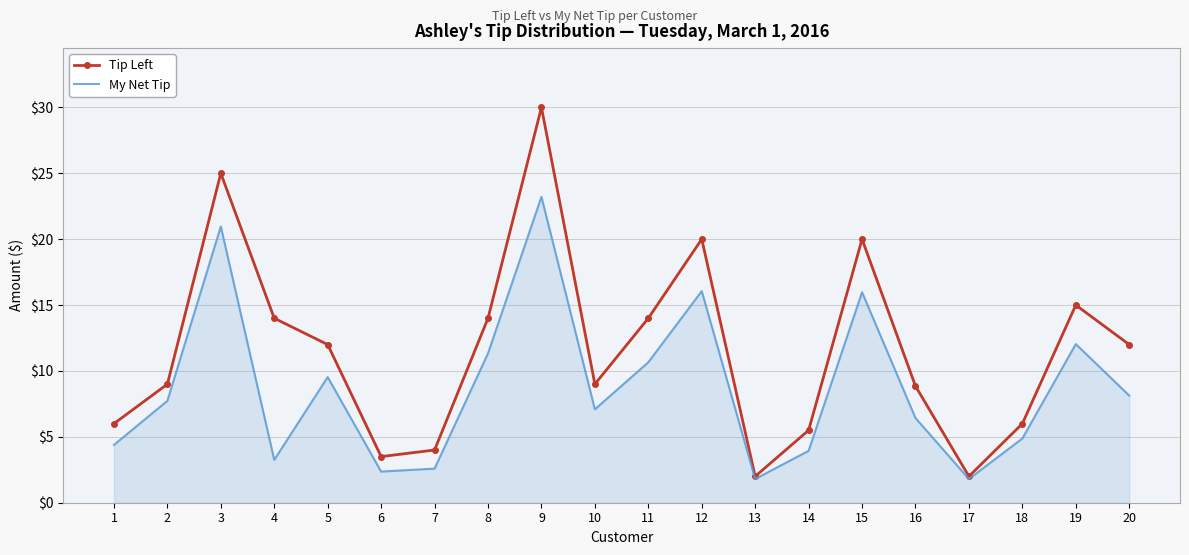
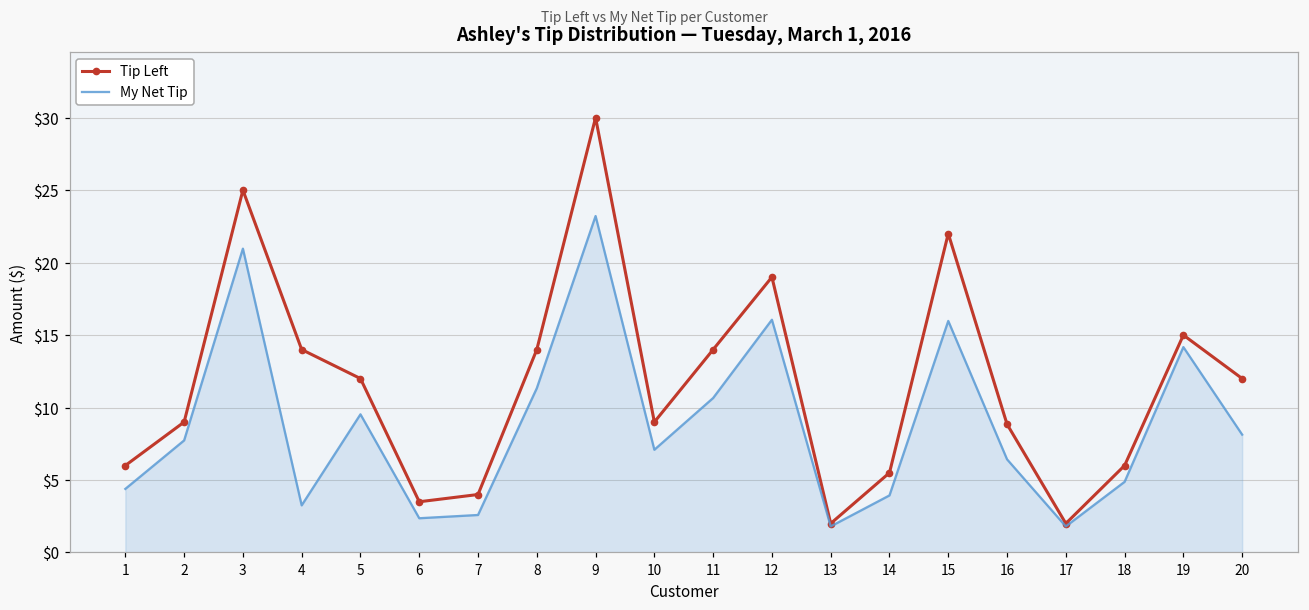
Tip Left, 12: $20 -> $19
Tip Left, 15: $20 -> $22
My Net Tip, 19: $12.0 -> $14.2
